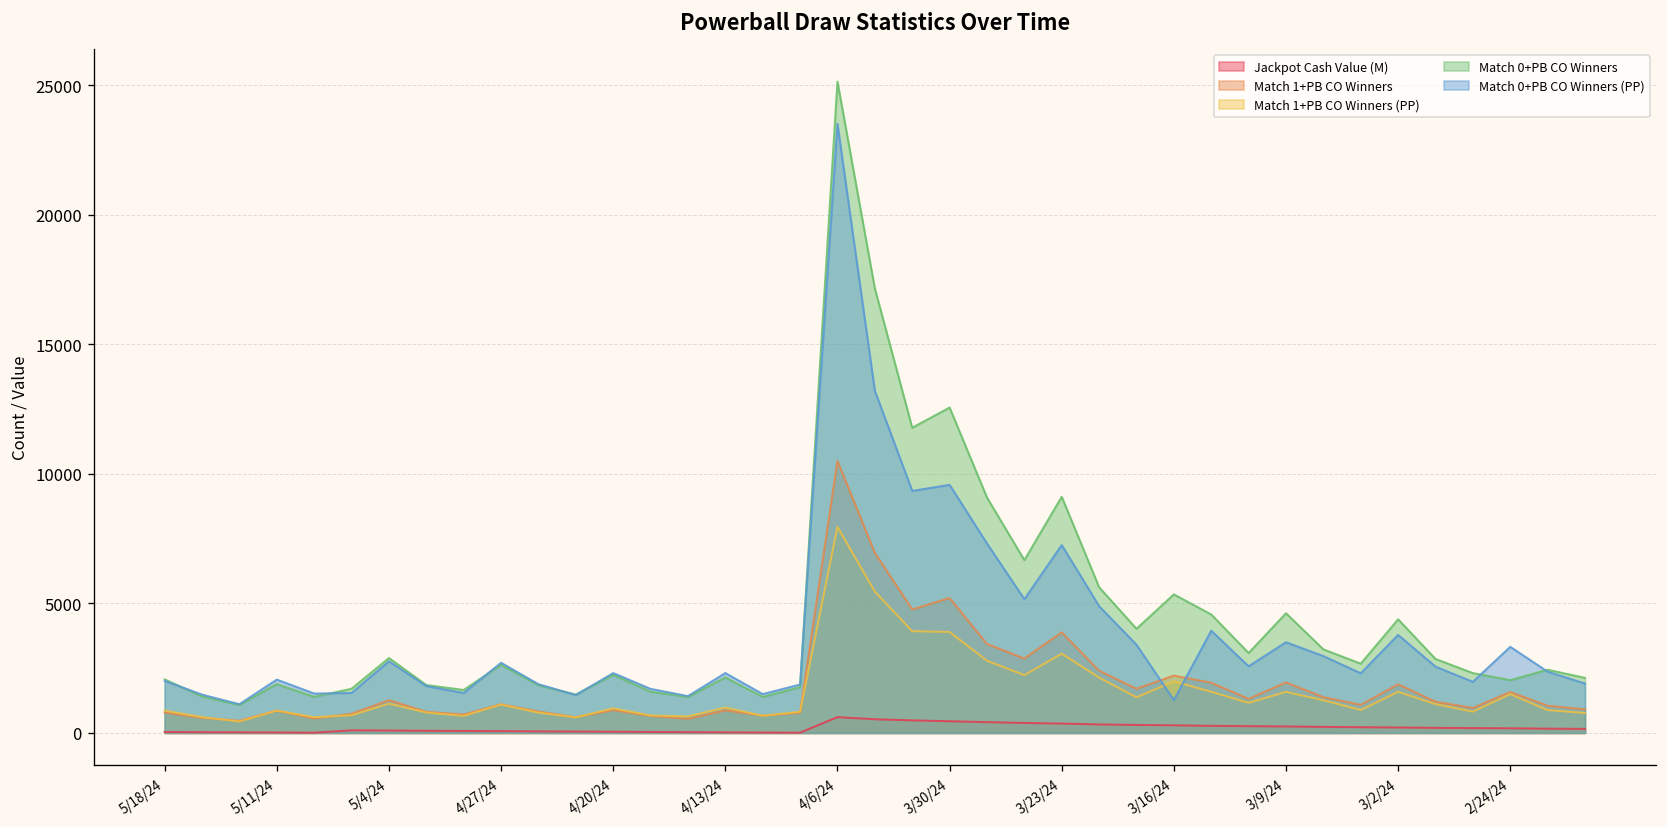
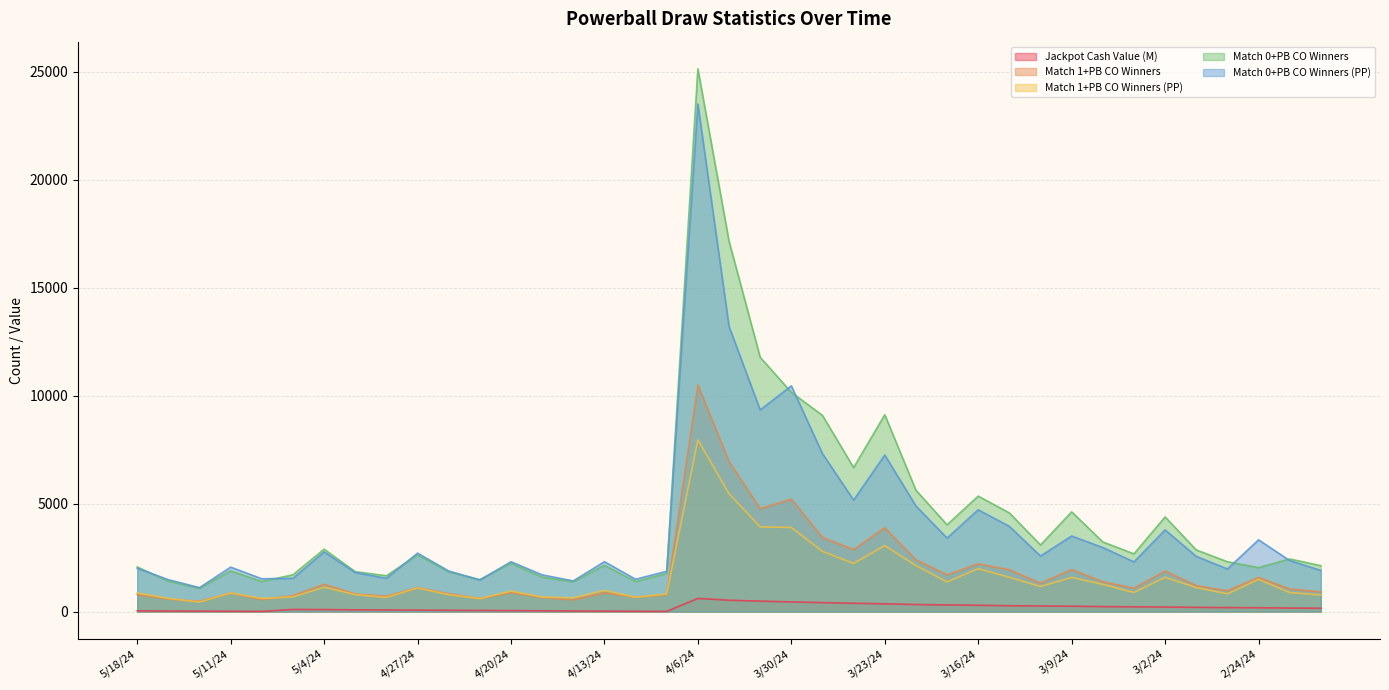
Match 0+PB CO Winners, 3/30/24: 12600 -> 10200
Match 0+PB CO Winners (PP), 3/30/24: 9600 -> 10500
Match 0+PB CO Winners (PP), 3/16/24: 1300 -> 4700
